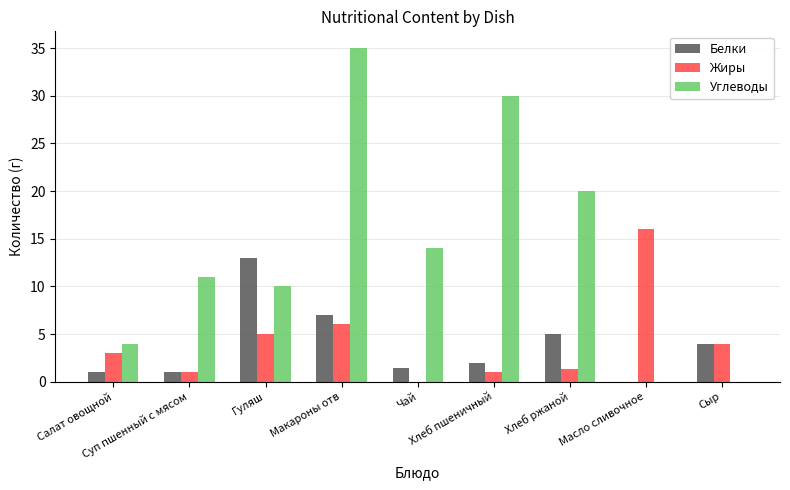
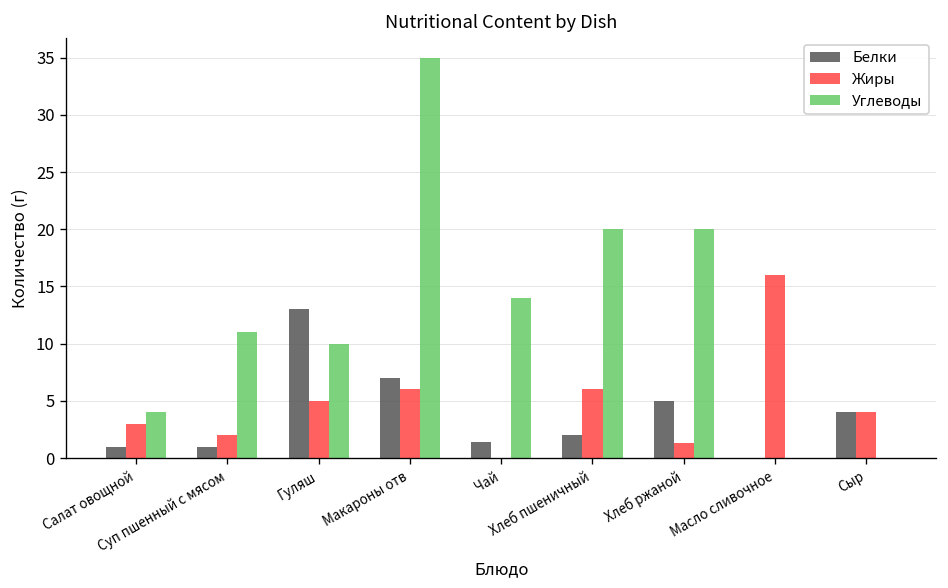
Жиры, Суп пшенный с мясом: 1 -> 2
Жиры, Хлеб пшеничный: 1 -> 6
Углеводы, Хлеб пшеничный: 30 -> 20
